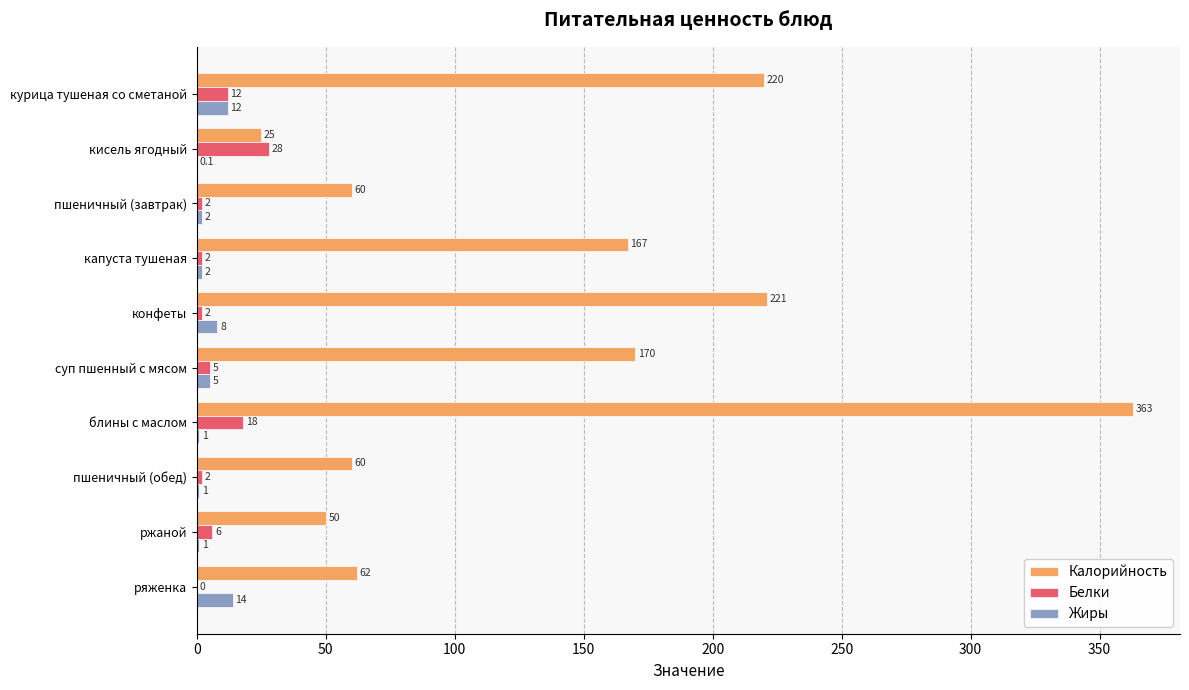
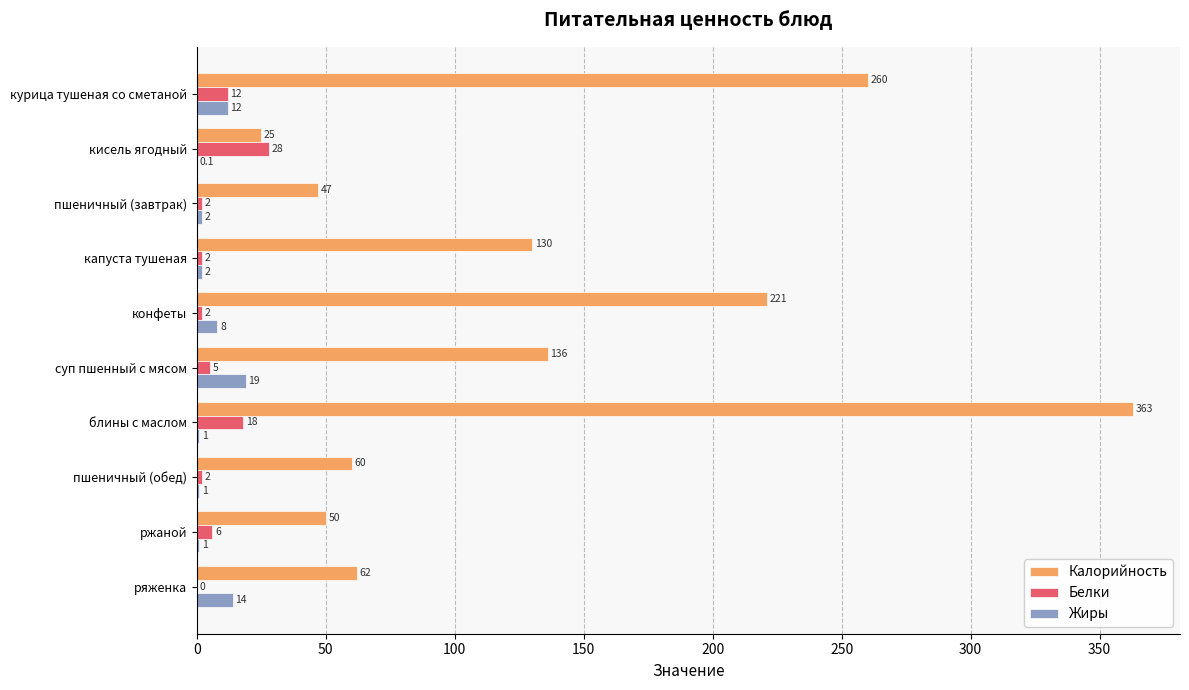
Калорийность, курица тушеная со сметаной: 220 -> 260
Калорийность, пшеничный (завтрак): 60 -> 47
Калорийность, капуста тушеная: 167 -> 130
Калорийность, суп пшенный с мясом: 170 -> 136
Жиры, суп пшенный с мясом: 5 -> 19
